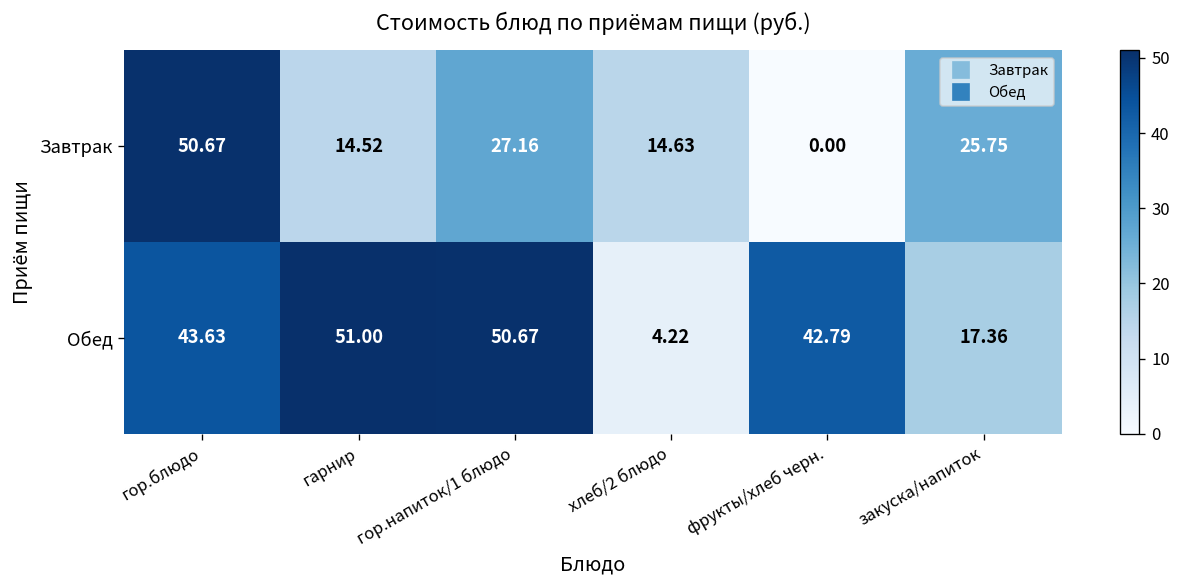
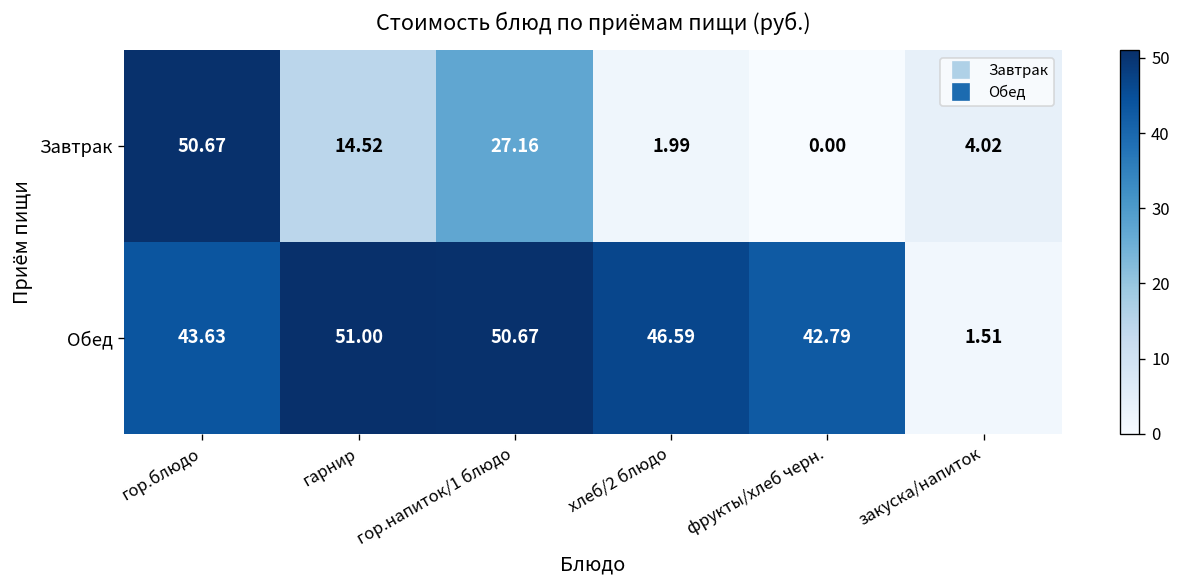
Завтрак, хлеб/2 блюдо: 14.63 -> 1.99
Завтрак, закуска/напиток: 25.75 -> 4.02
Обед, хлеб/2 блюдо: 4.22 -> 46.59
Обед, закуска/напиток: 17.36 -> 1.51
